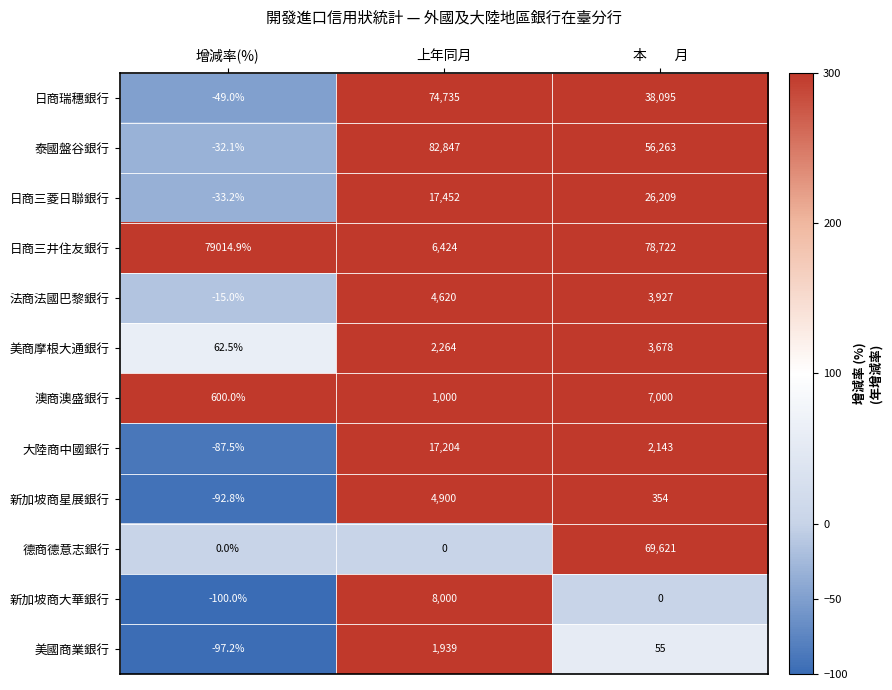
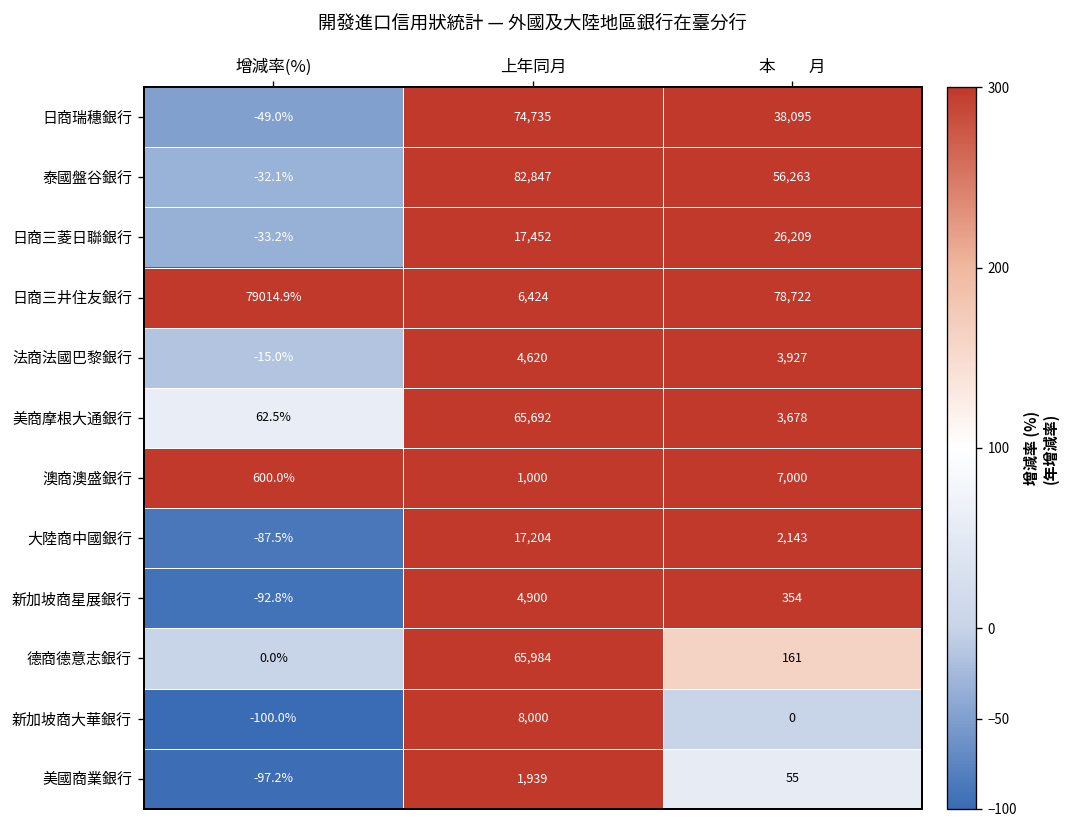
美商摩根大通銀行, 上年同月: 2,264 -> 65,692
德商德意志銀行, 上年同月: 0 -> 65,984
德商德意志銀行, 本 月: 69,621 -> 161
